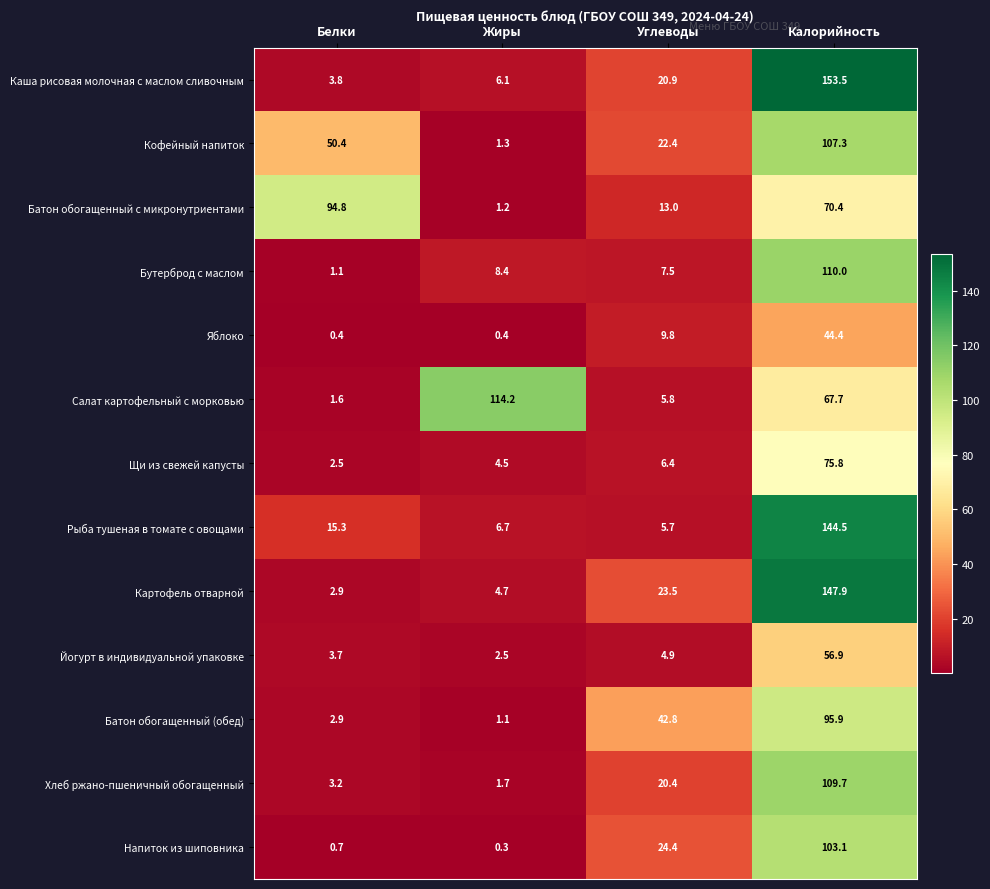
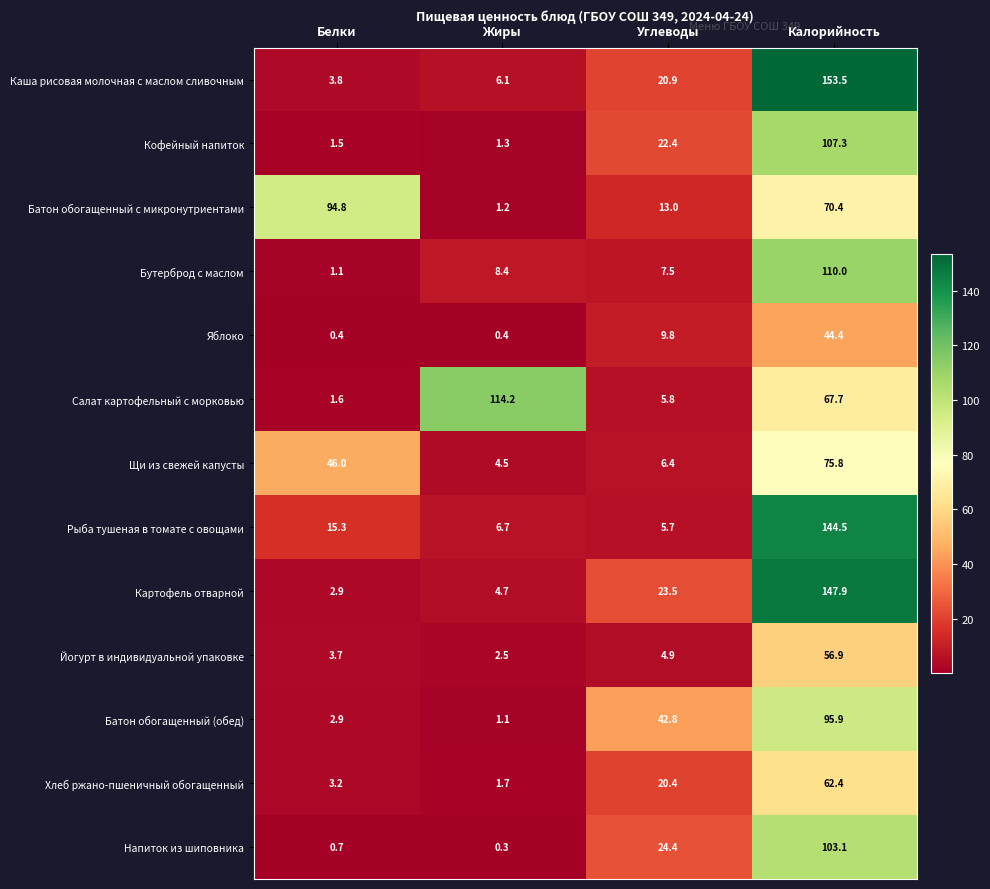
Кофейный напиток, Белки: 50.4 -> 1.5
Щи из свежей капусты, Белки: 2.5 -> 46.0
Хлеб ржано-пшеничный обогащенный, Калорийность: 109.7 -> 62.4
